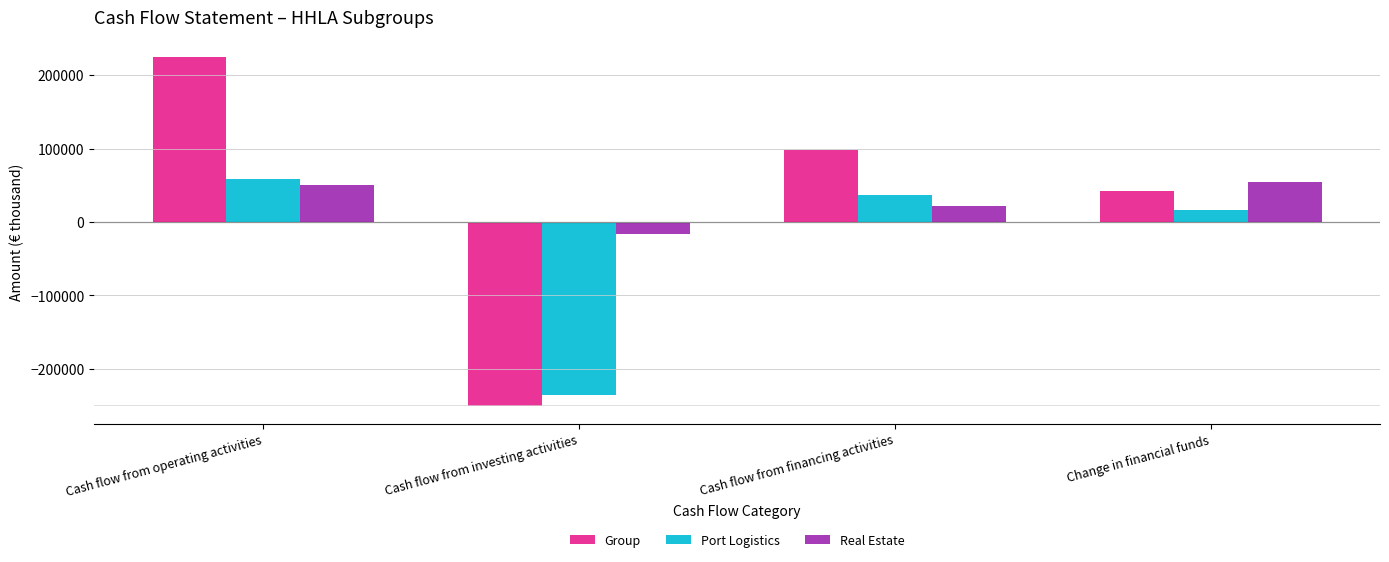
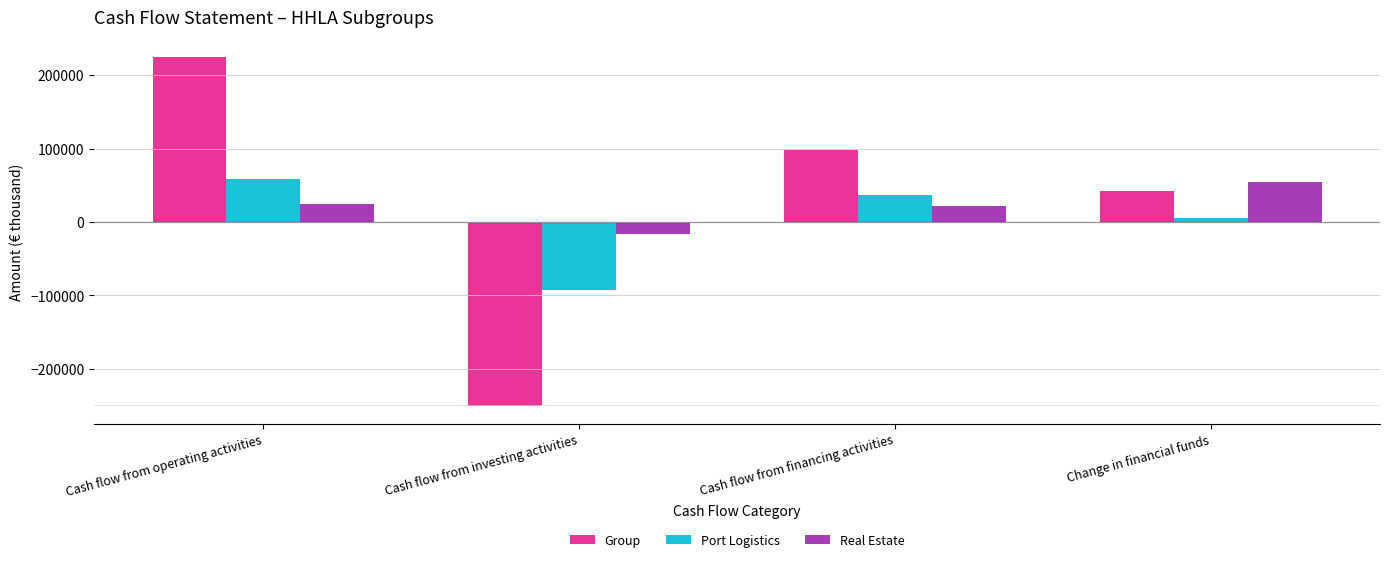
Real Estate, Cash flow from operating activities: 50000 -> 20000
Port Logistics, Cash flow from investing activities: -240000 -> -90000
Port Logistics, Change in financial funds: 20000 -> 10000
